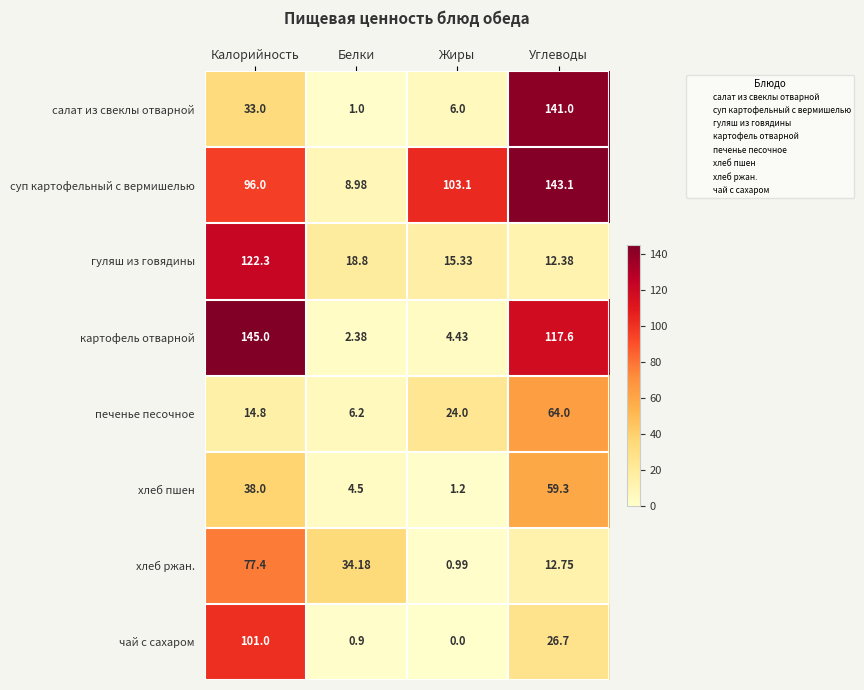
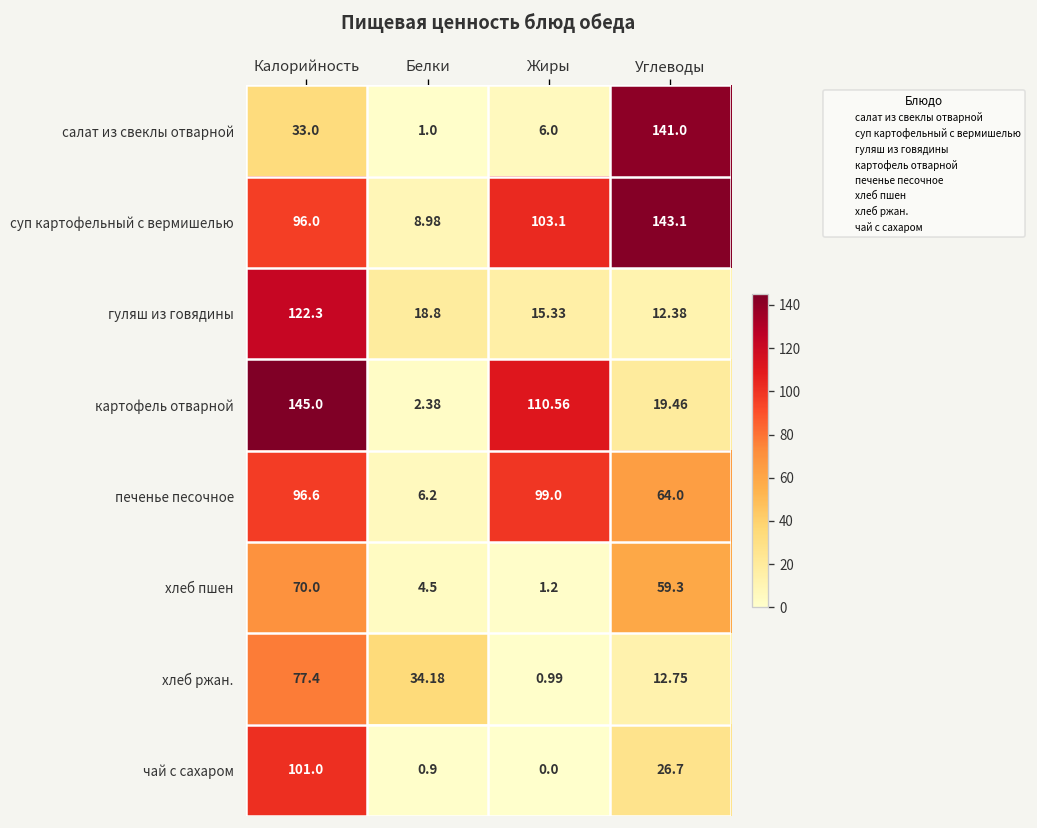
картофель отварной, Жиры: 4.43 -> 110.56
картофель отварной, Углеводы: 117.6 -> 19.46
печенье песочное, Калорийность: 14.8 -> 96.6
печенье песочное, Жиры: 24.0 -> 99.0
хлеб пшен, Калорийность: 38.0 -> 70.0
